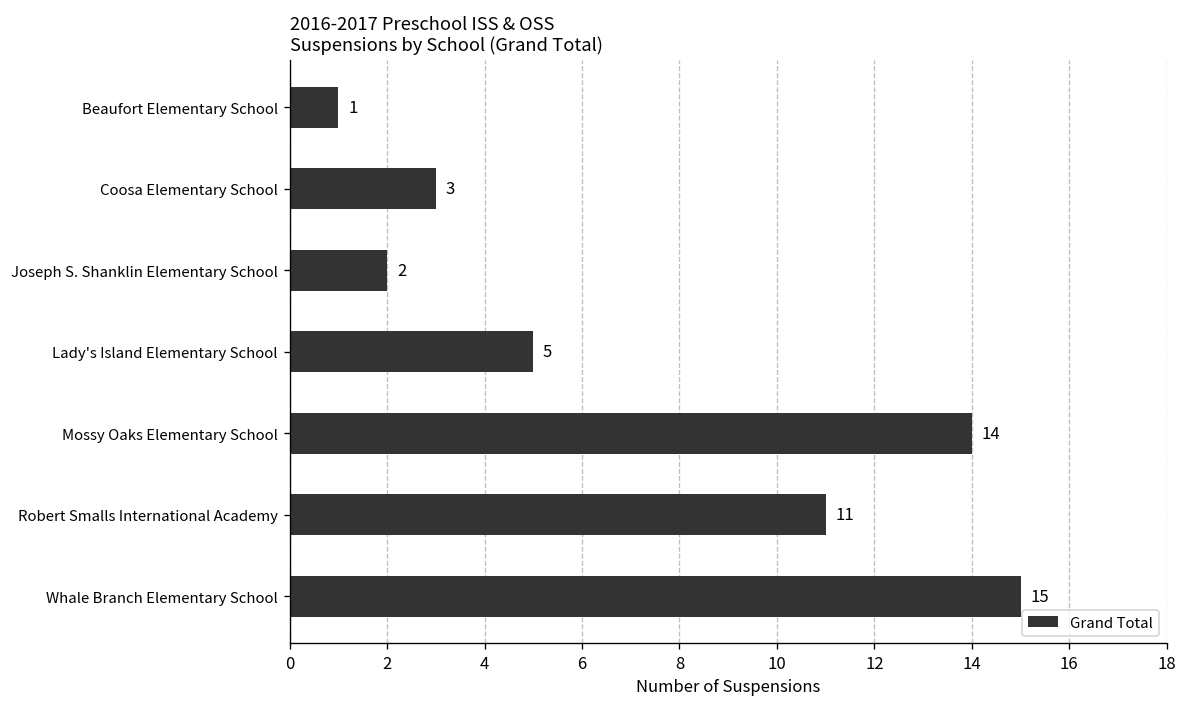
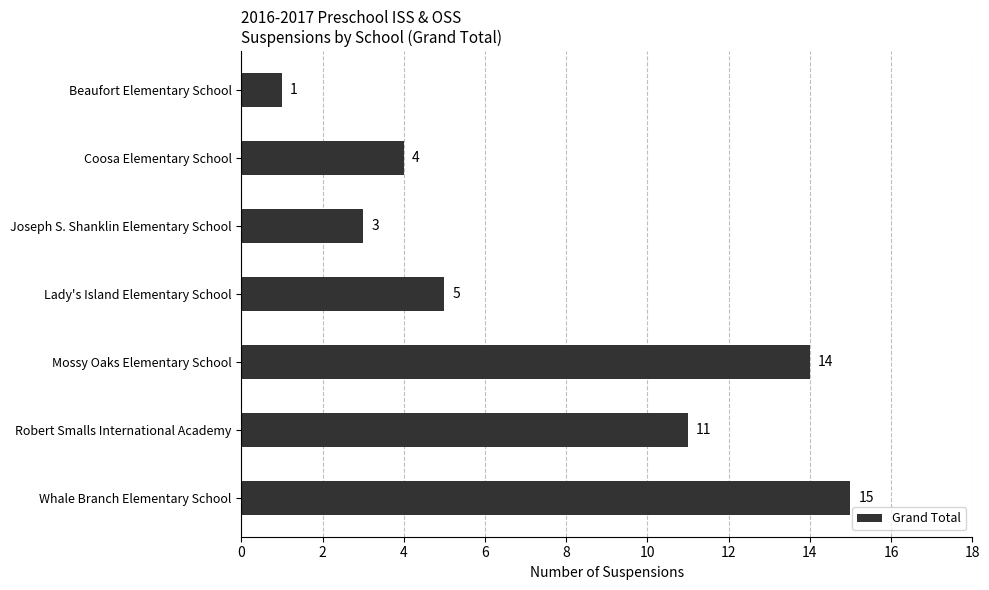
Coosa Elementary School: 3 -> 4
Joseph S. Shanklin Elementary School: 2 -> 3
